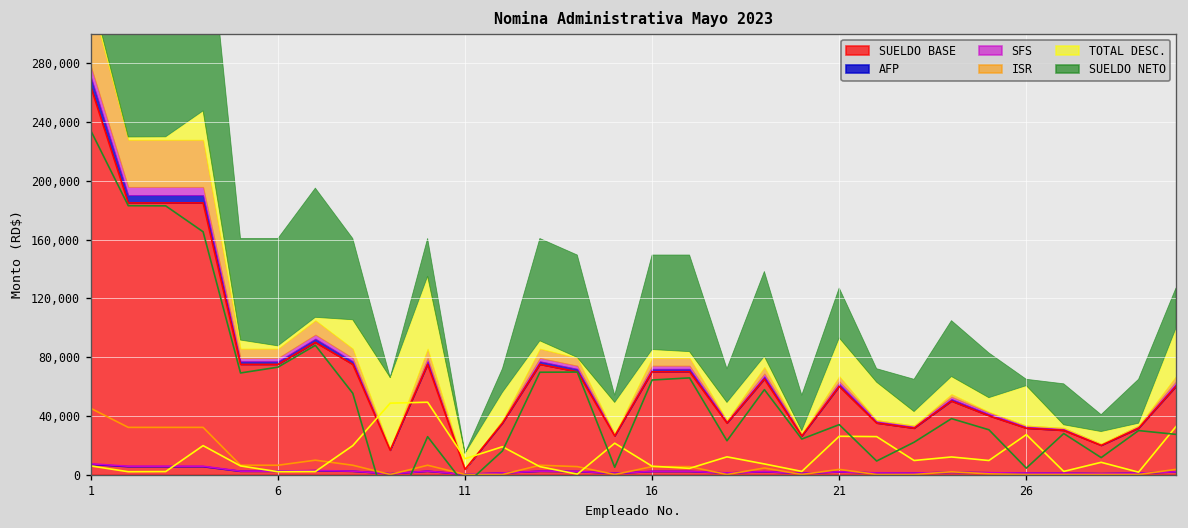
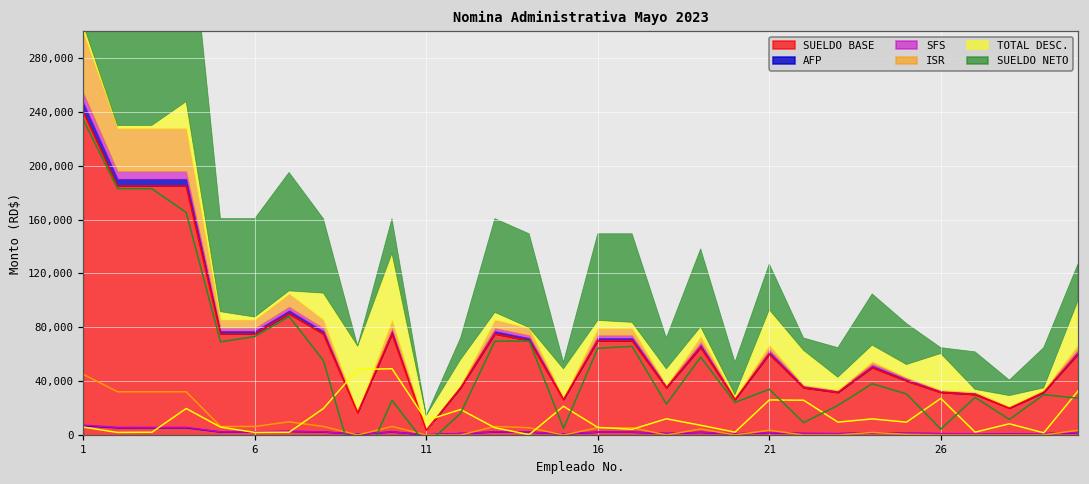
SUELDO BASE, 1: 264,000 -> 240,000
